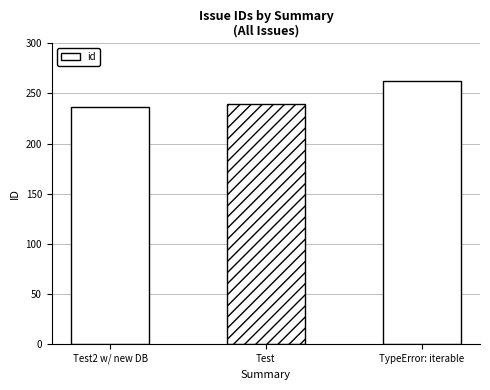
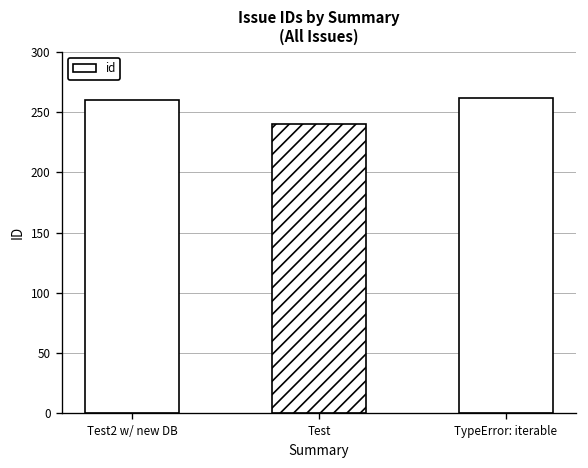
Test2 w/ new DB: 237 -> 260
